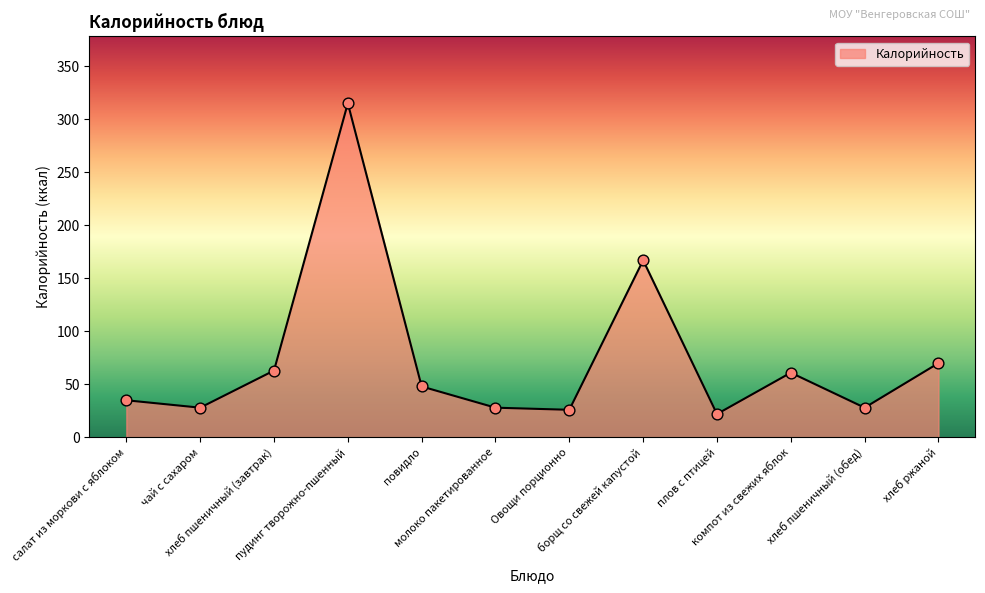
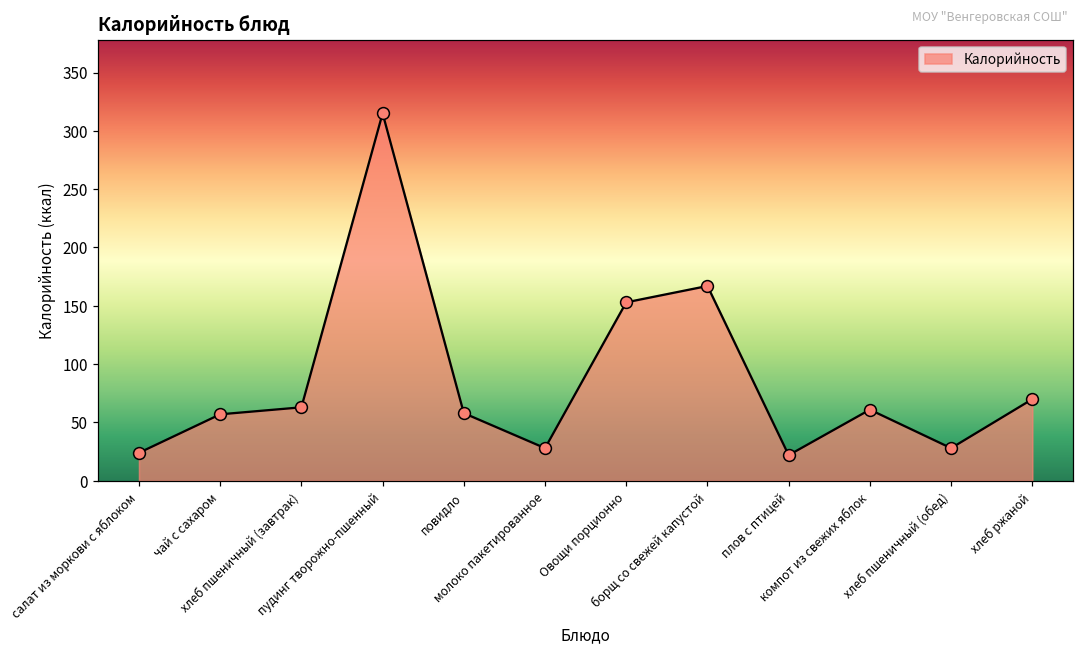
салат из моркови с яблоком: 35 -> 24
чай с сахаром: 28 -> 57
повидло: 48 -> 58
Овощи порционно: 26 -> 153
